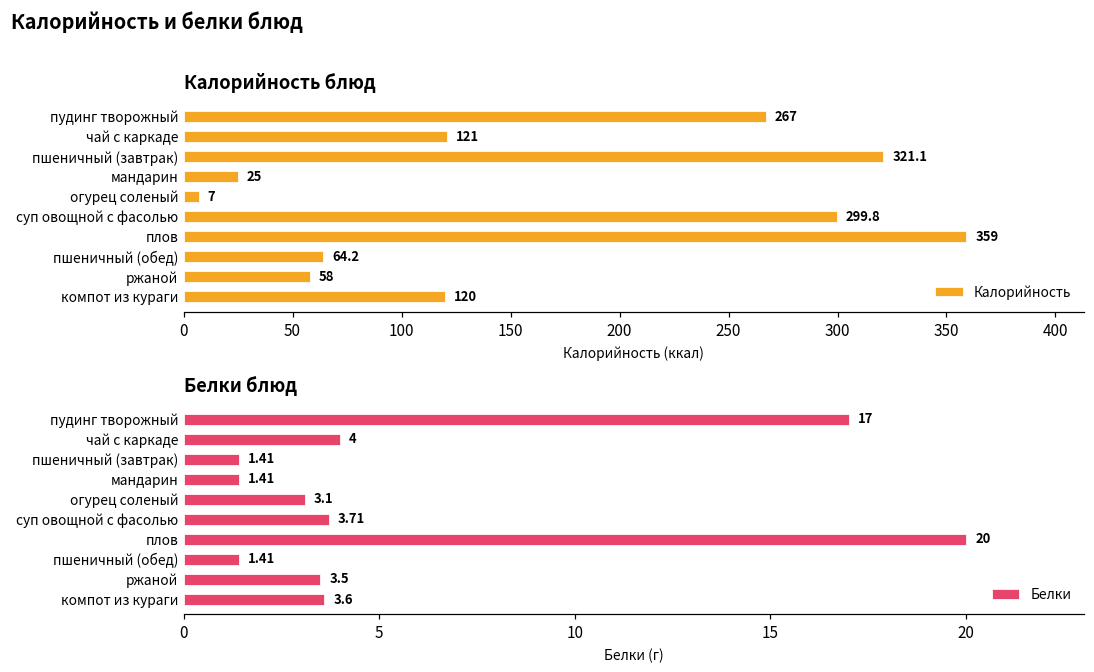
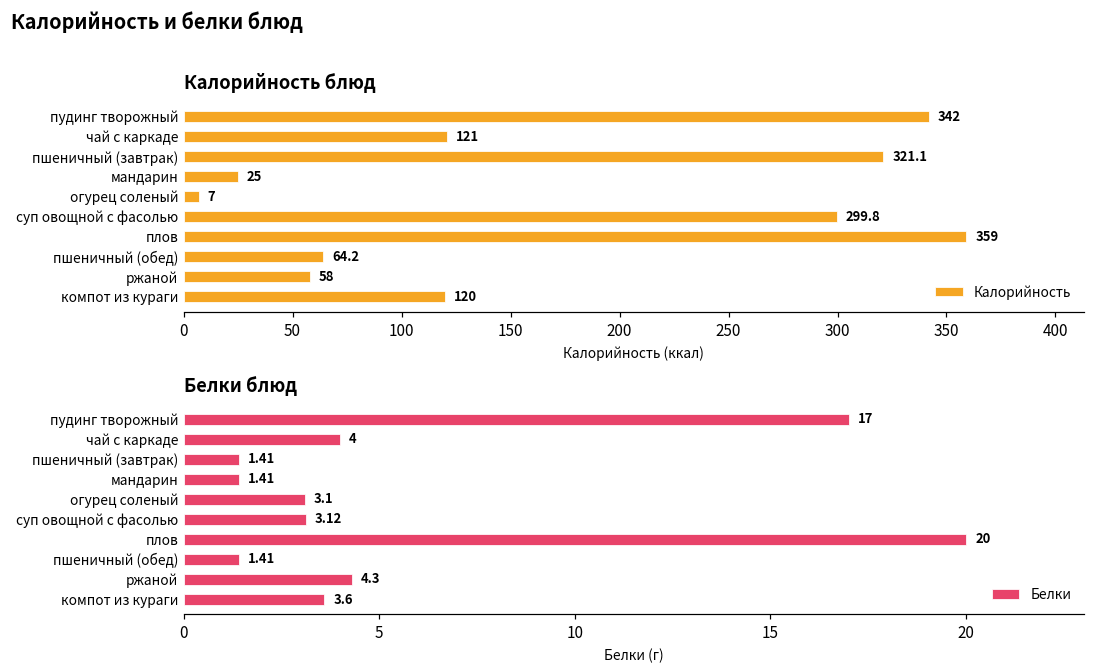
Калорийность блюд, пудинг творожный: 267 -> 342
Белки блюд, суп овощной с фасолью: 3.71 -> 3.12
Белки блюд, ржаной: 3.5 -> 4.3
